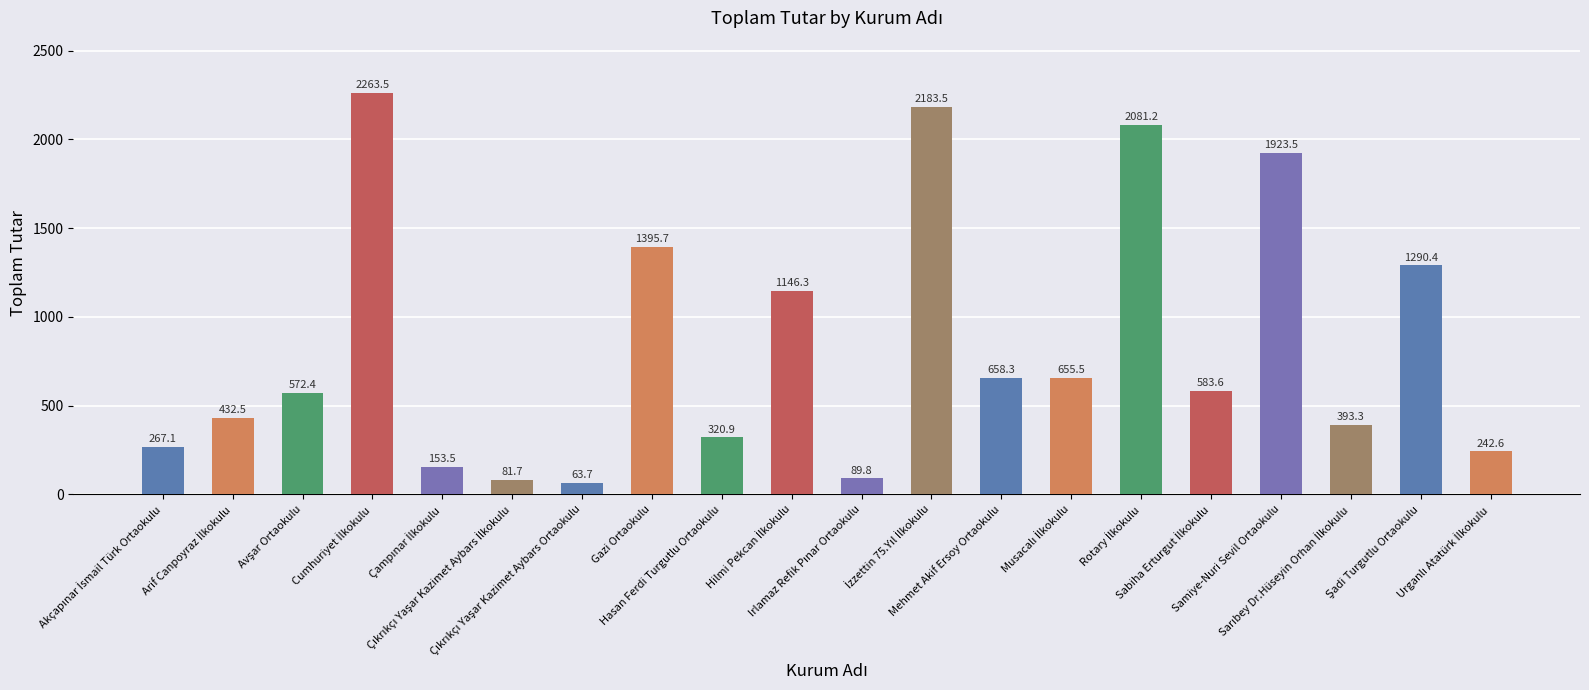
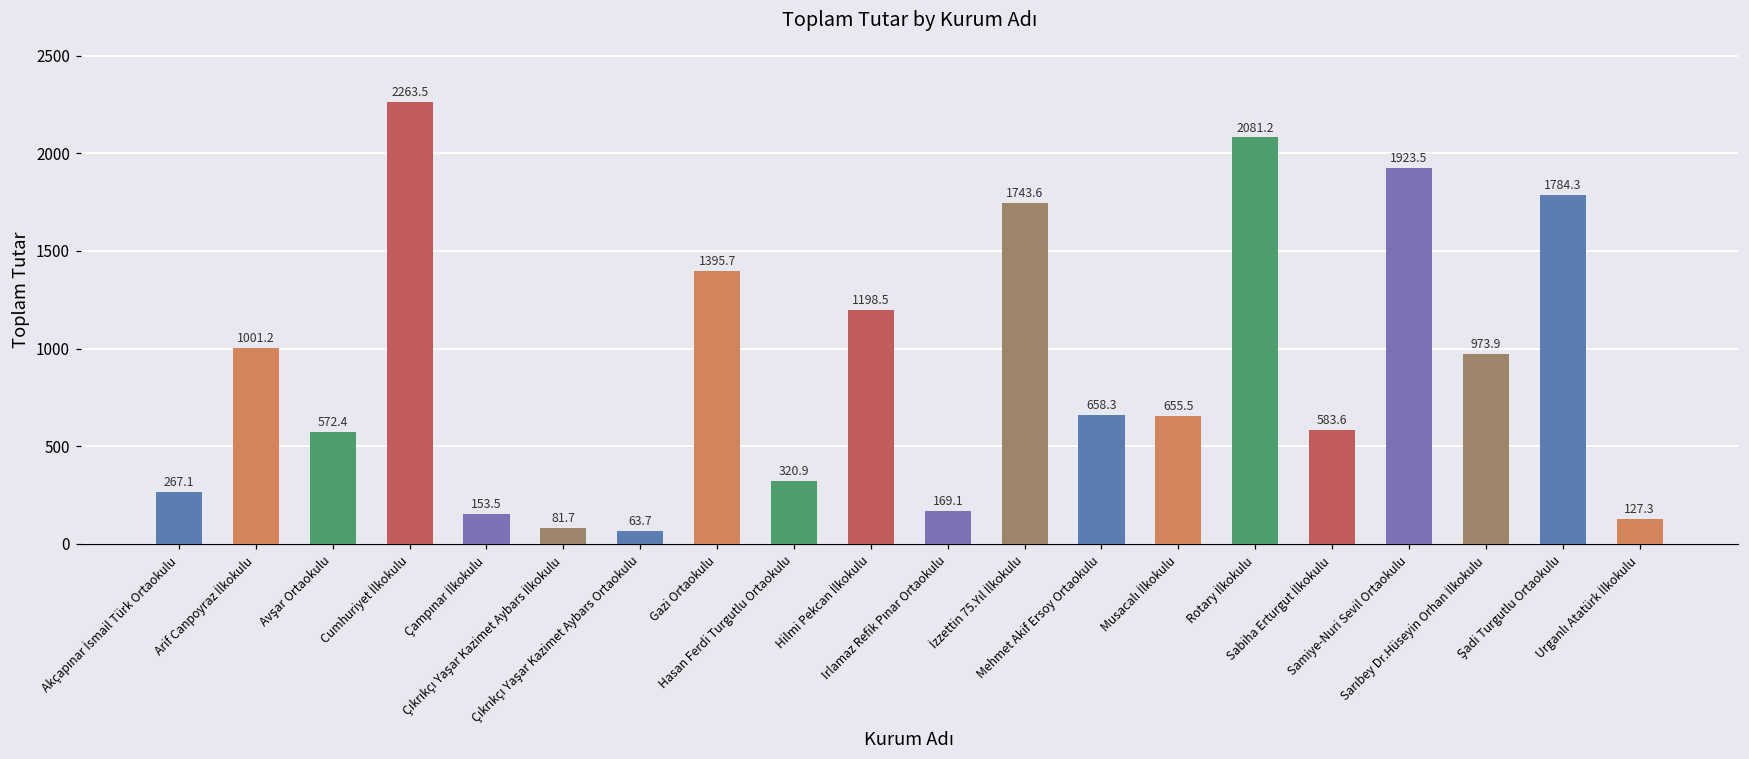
Arif Canpoyraz İlkokulu: 432.5 -> 1001.2
Hilmi Pekcan İlkokulu: 1146.3 -> 1198.5
Irlamaz Refik Pınar Ortaokulu: 89.8 -> 169.1
İzzettin 75.Yıl İlkokulu: 2183.5 -> 1743.6
Sarıbey Dr.Hüseyin Orhan İlkokulu: 393.3 -> 973.9
Şadi Turgutlu Ortaokulu: 1290.4 -> 1784.3
Urganlı Atatürk İlkokulu: 242.6 -> 127.3
